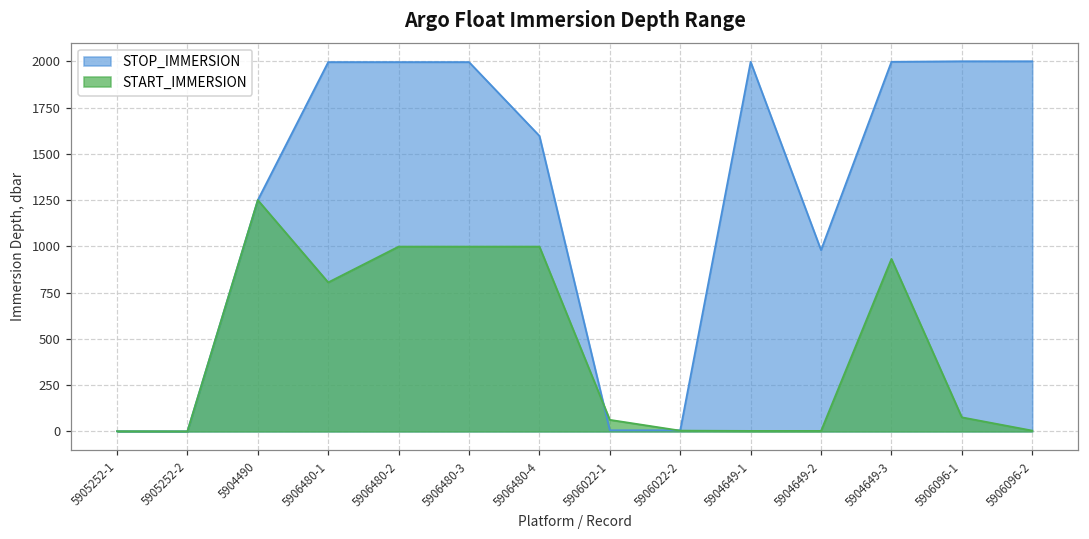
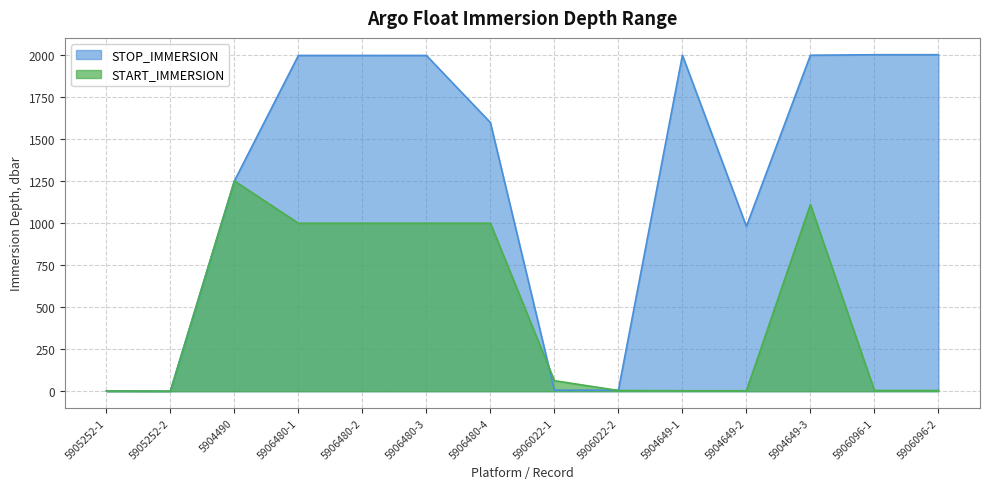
START_IMMERSION, 5906480-1: 810 -> 1000
START_IMMERSION, 5904649-3: 930 -> 1110
START_IMMERSION, 5906096-1: 80 -> 0
